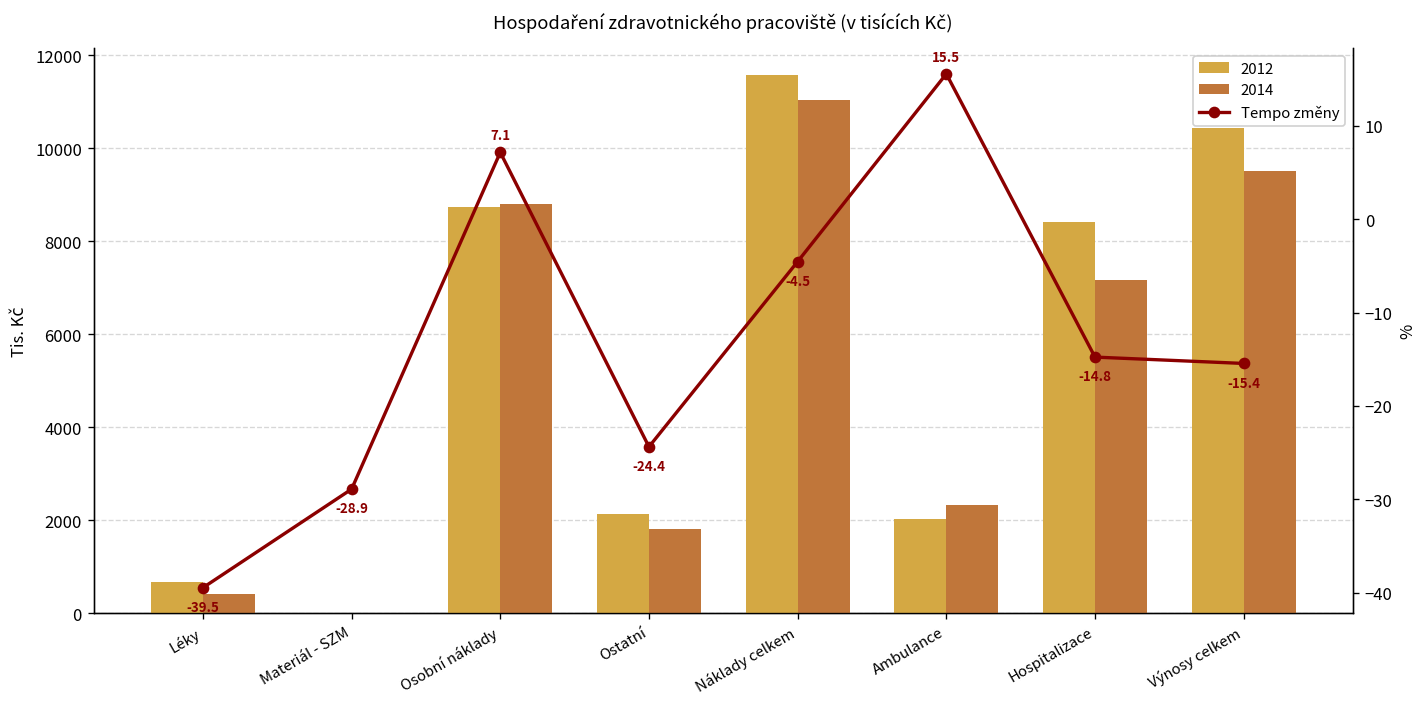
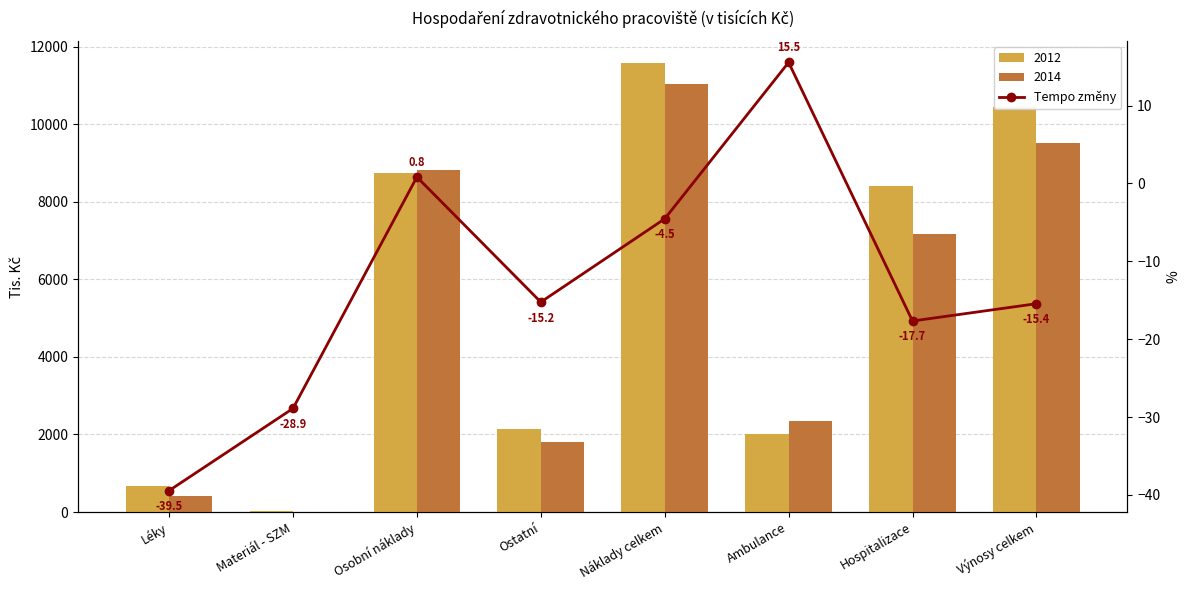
Tempo změny, Osobní náklady: 7.1 -> 0.8
Tempo změny, Ostatní: -24.4 -> -15.2
Tempo změny, Hospitalizace: -14.8 -> -17.7
